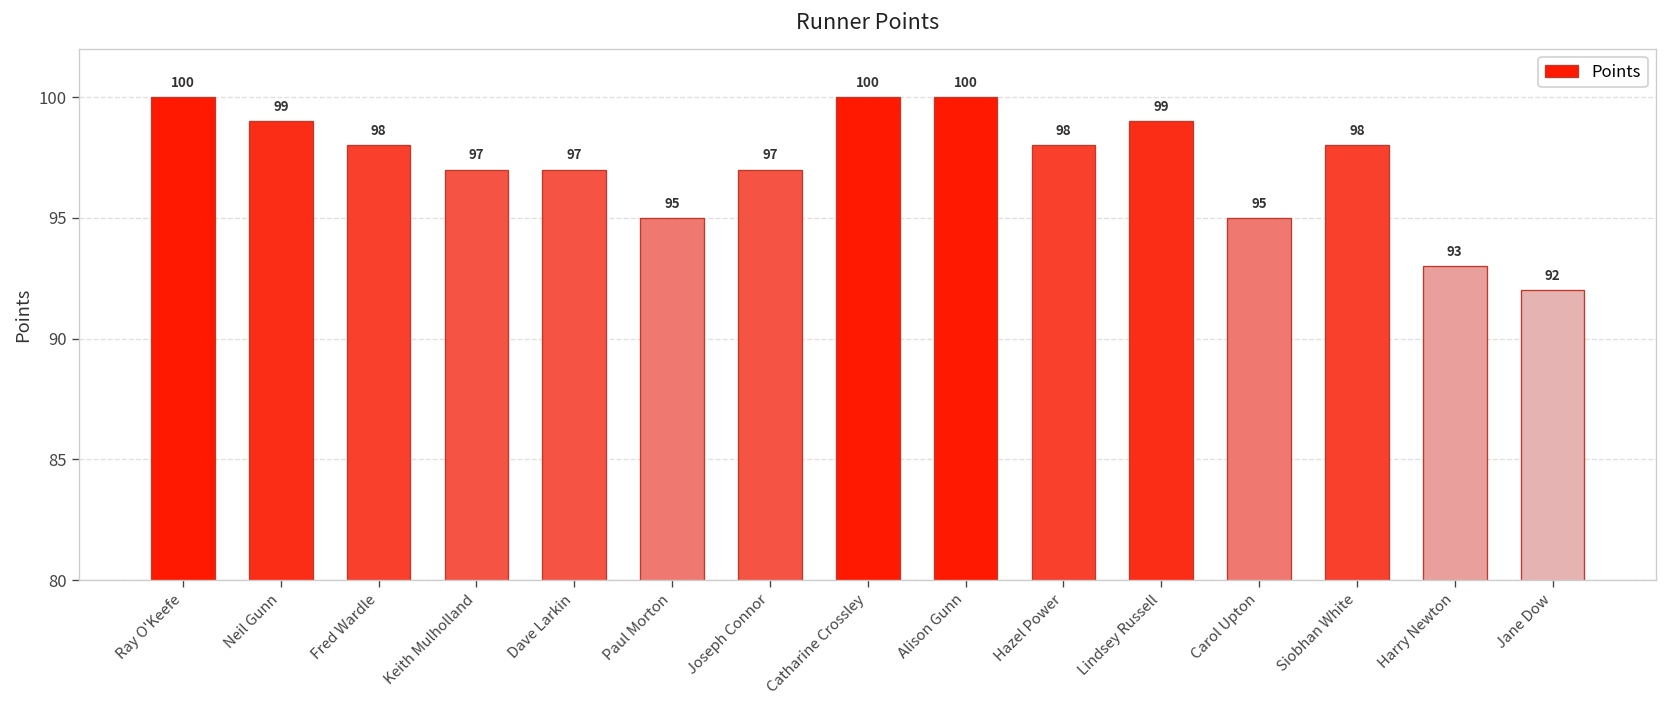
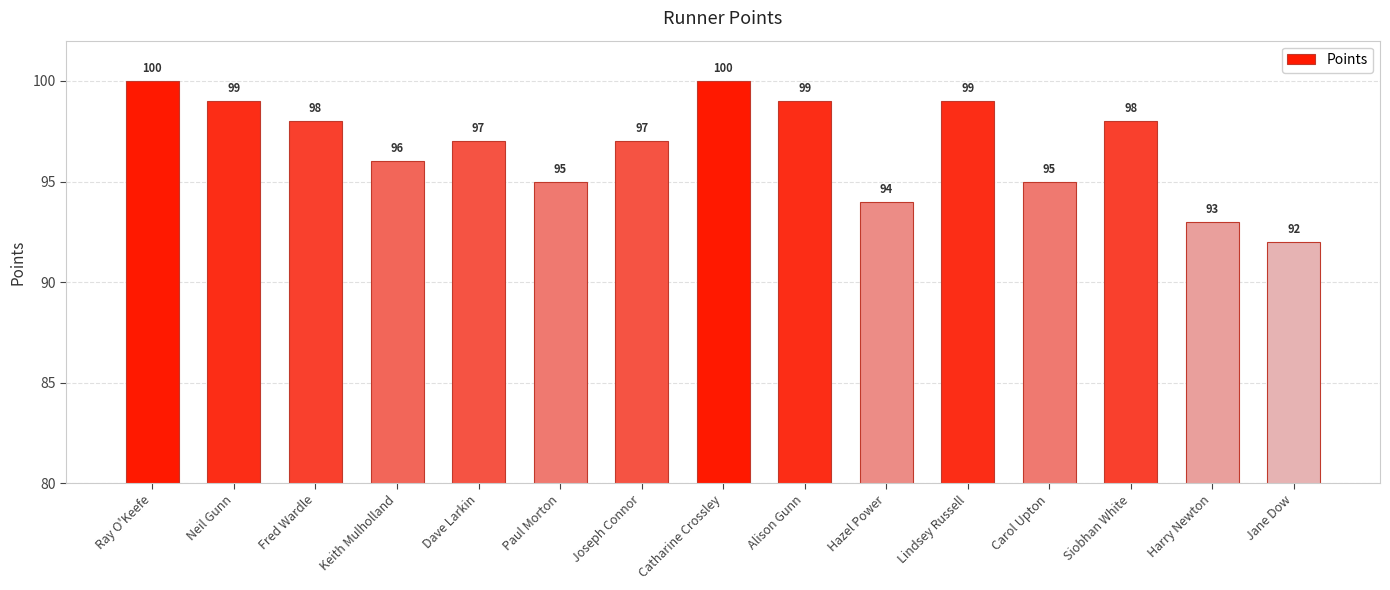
Keith Mulholland: 97 -> 96
Alison Gunn: 100 -> 99
Hazel Power: 98 -> 94
